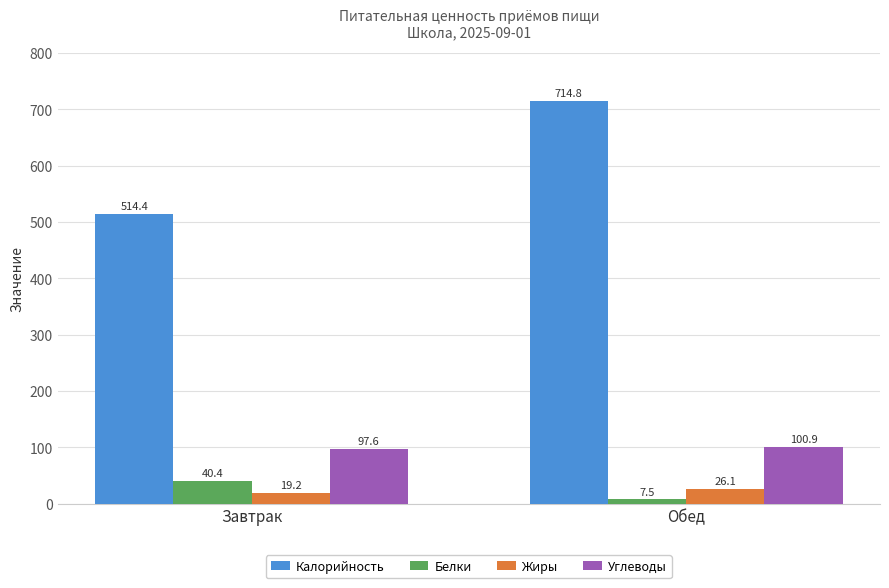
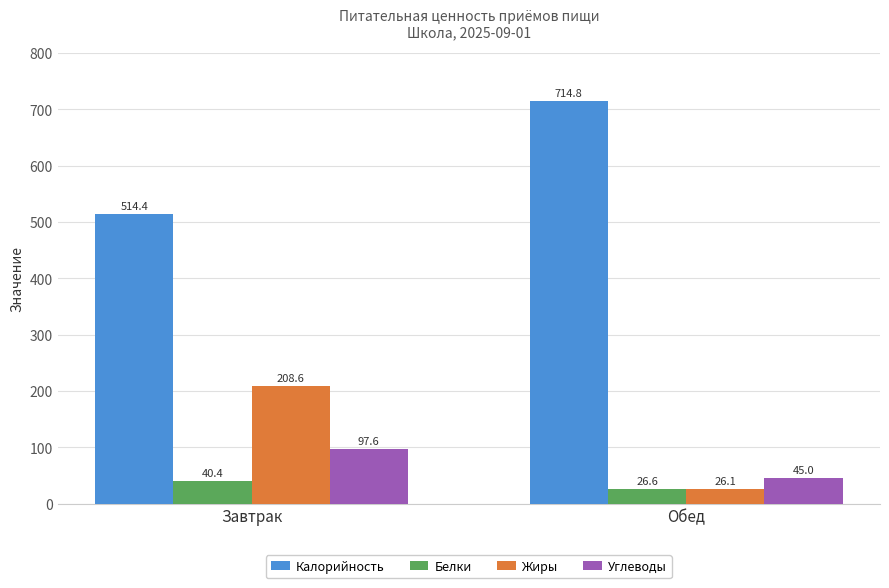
Жиры, Завтрак: 19.2 -> 208.6
Белки, Обед: 7.5 -> 26.6
Углеводы, Обед: 100.9 -> 45.0
